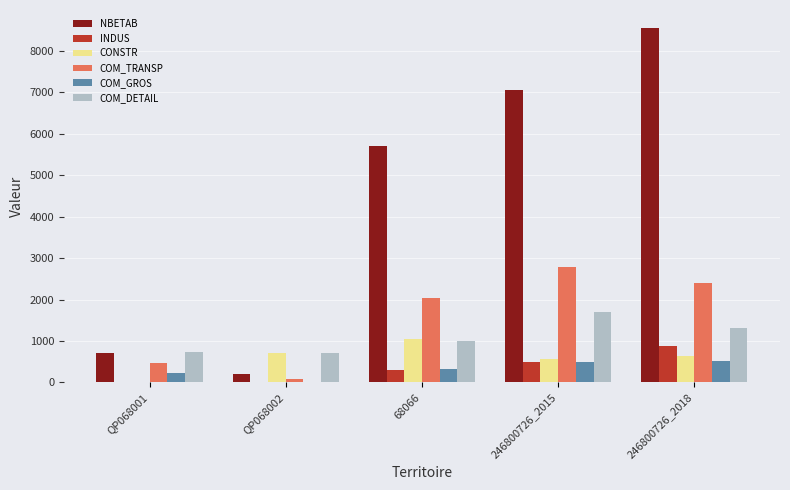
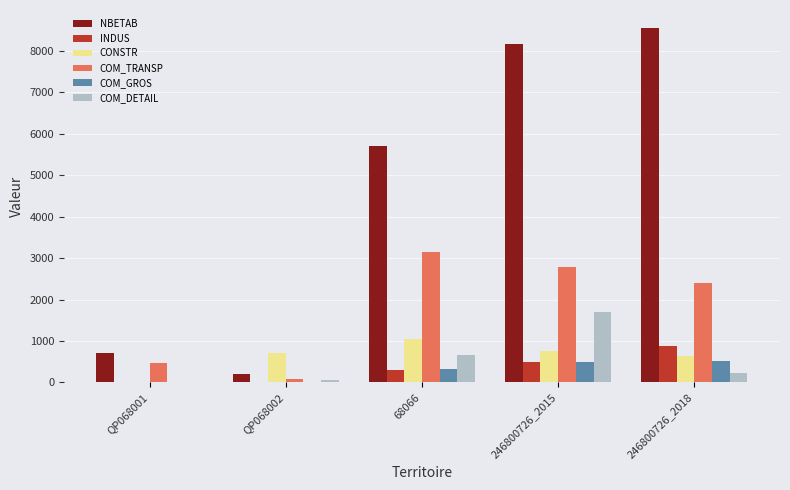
COM_GROS, QP068001: 200 -> 0
COM_DETAIL, QP068001: 700 -> 0
COM_DETAIL, QP068002: 700 -> 0
COM_TRANSP, 68066: 2000 -> 3200
COM_DETAIL, 68066: 1000 -> 700
NBETAB, 246800726_2015: 7100 -> 8200
CONSTR, 246800726_2015: 600 -> 800
COM_DETAIL, 246800726_2018: 1300 -> 200
